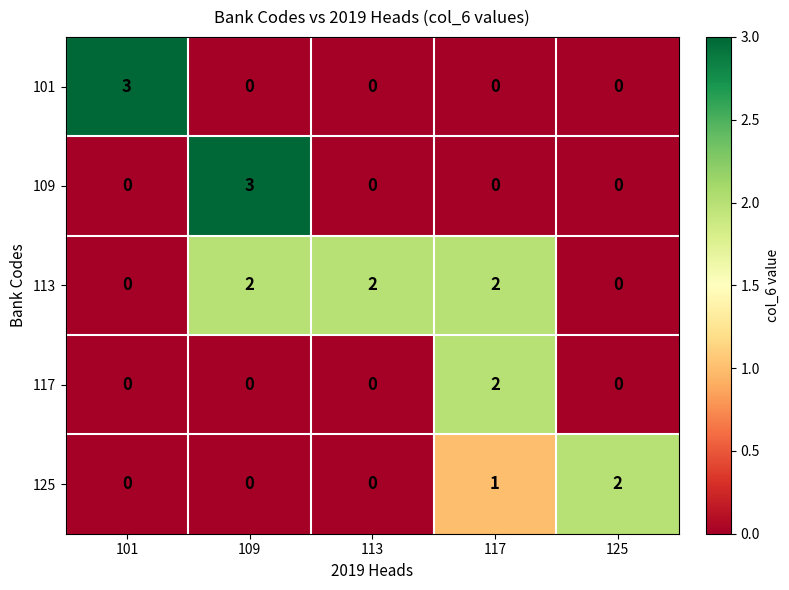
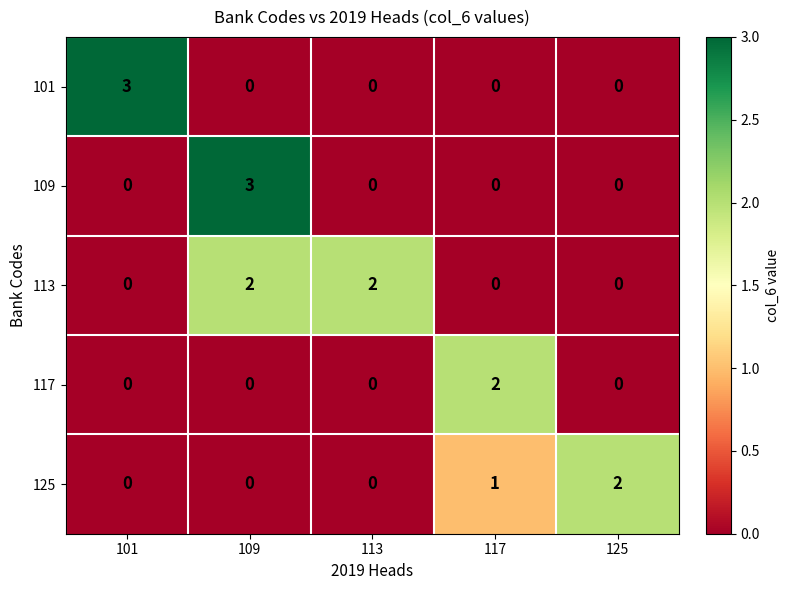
113, 117: 2 -> 0
